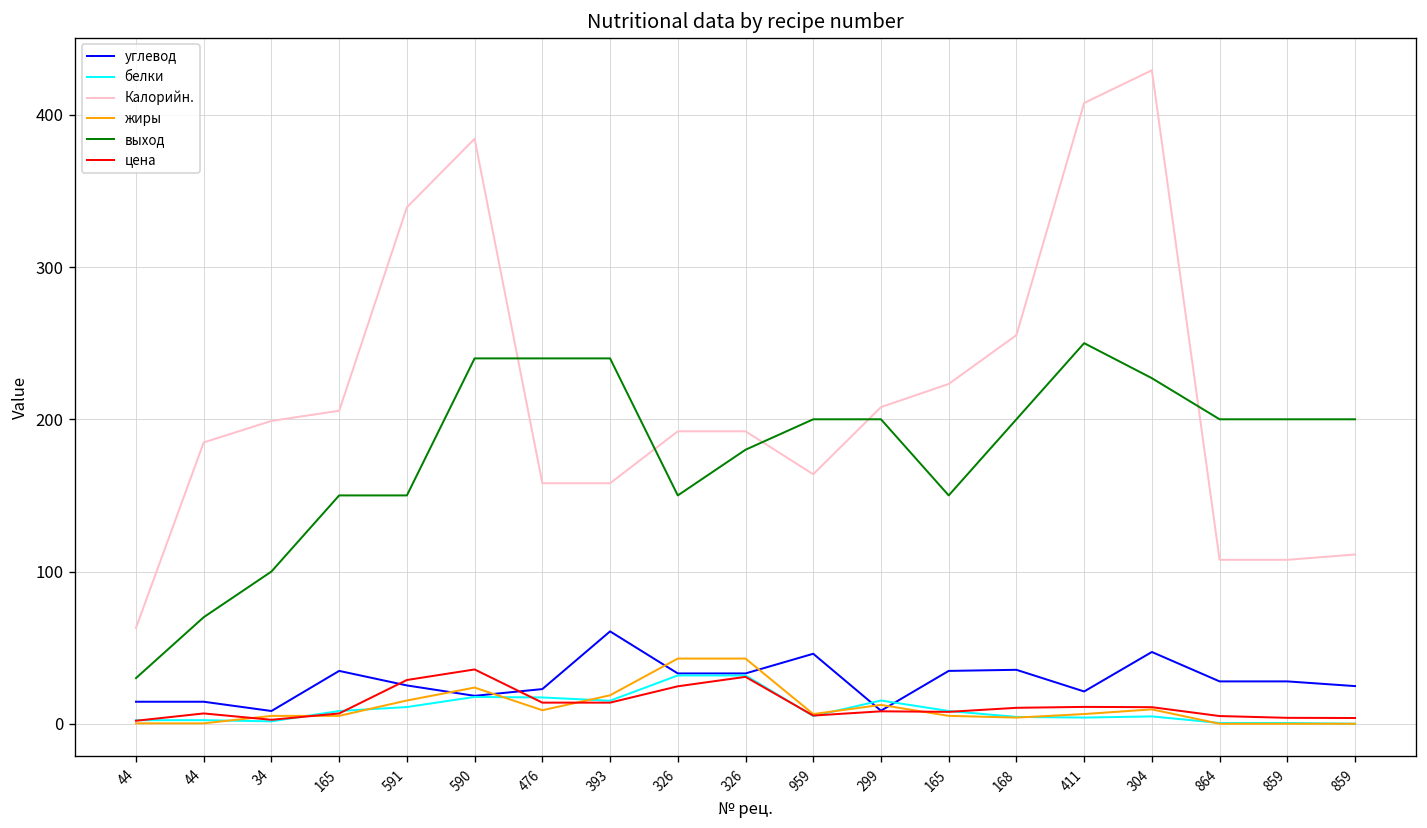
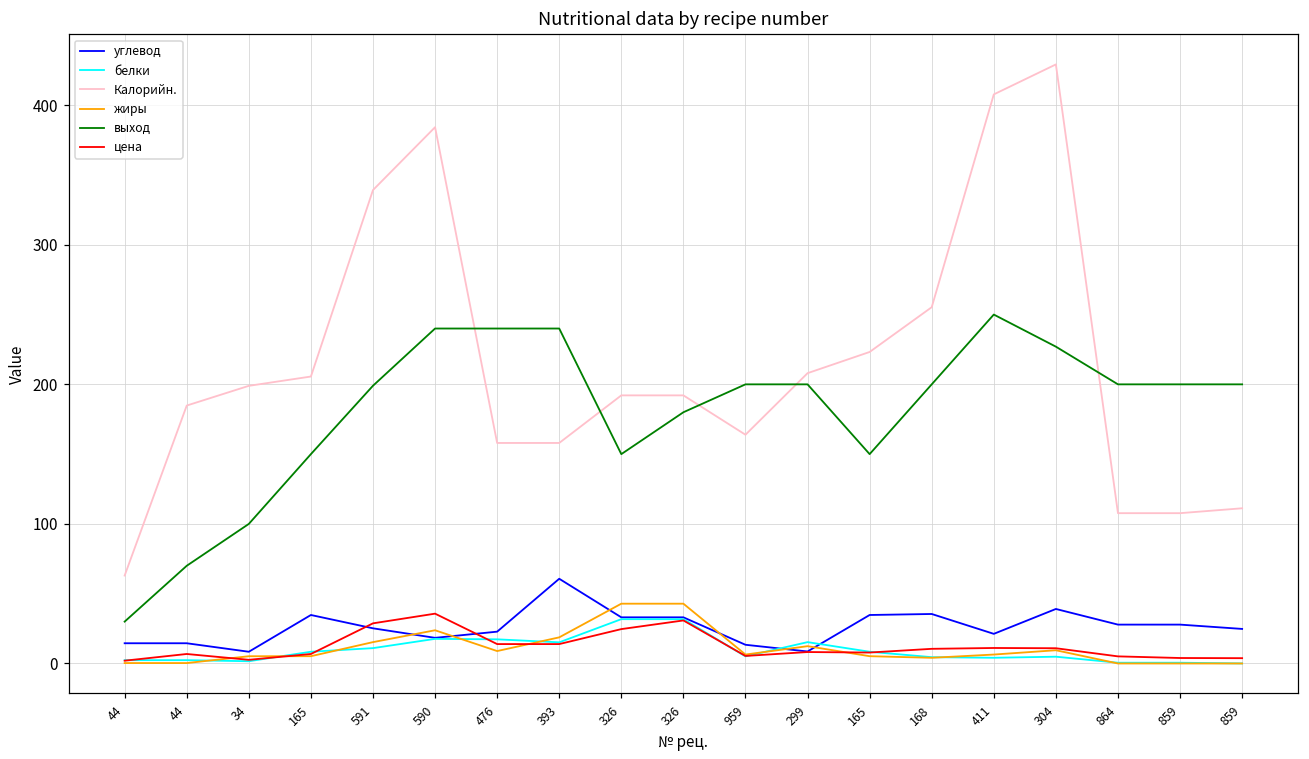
выход, 591: 150 -> 199
углевод, 959: 46 -> 13
углевод, 304: 47 -> 39
